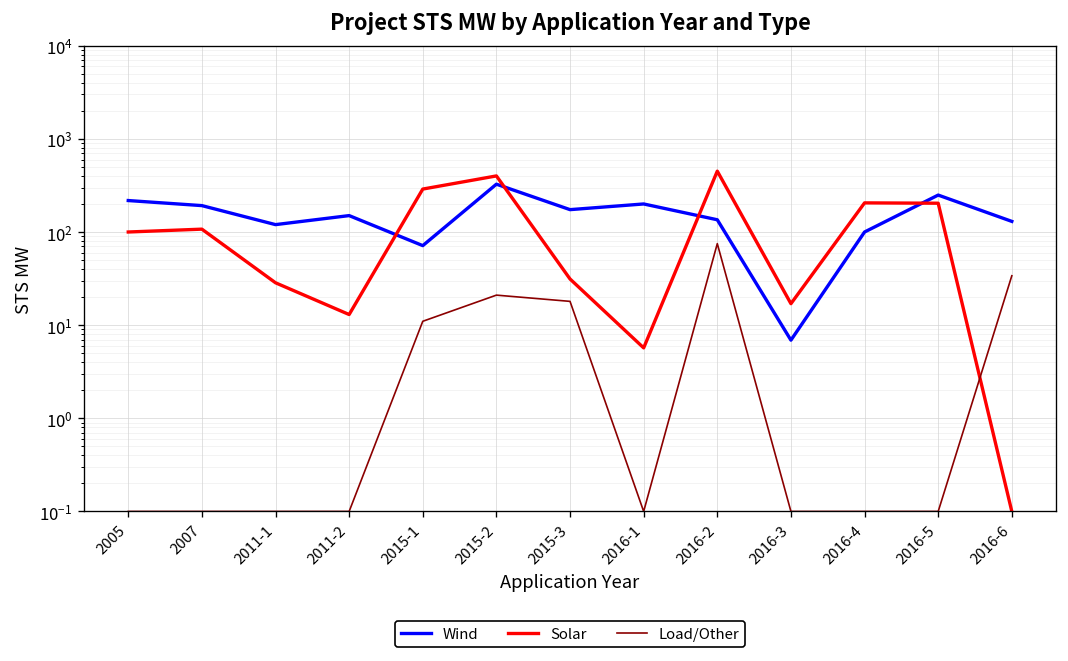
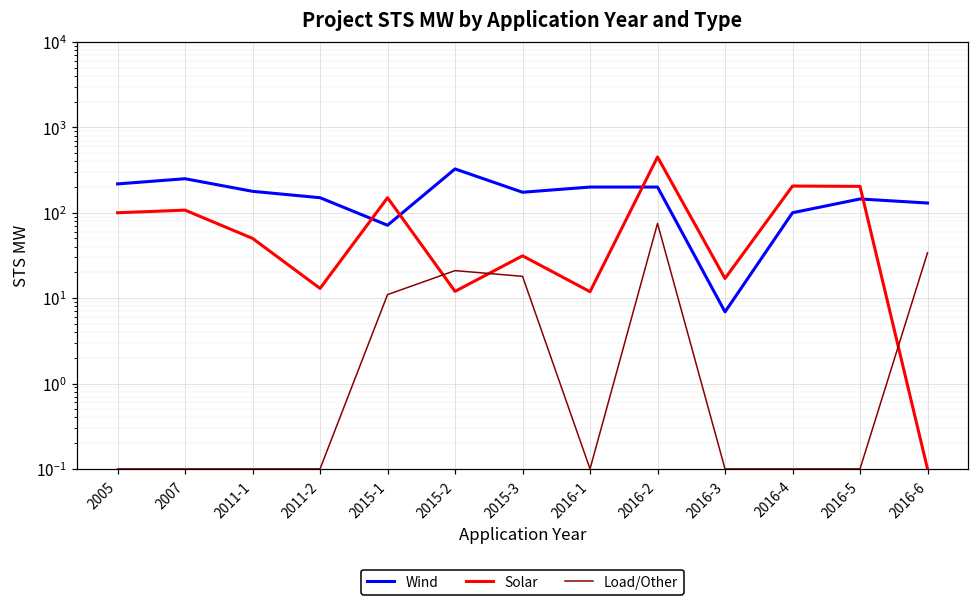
Wind, 2007: 190 -> 250
Wind, 2011-1: 120 -> 180
Solar, 2011-1: 29 -> 50
Solar, 2015-1: 290 -> 150
Solar, 2015-2: 400 -> 12
Solar, 2016-1: 6 -> 12
Wind, 2016-2: 140 -> 200
Wind, 2016-5: 250 -> 150
